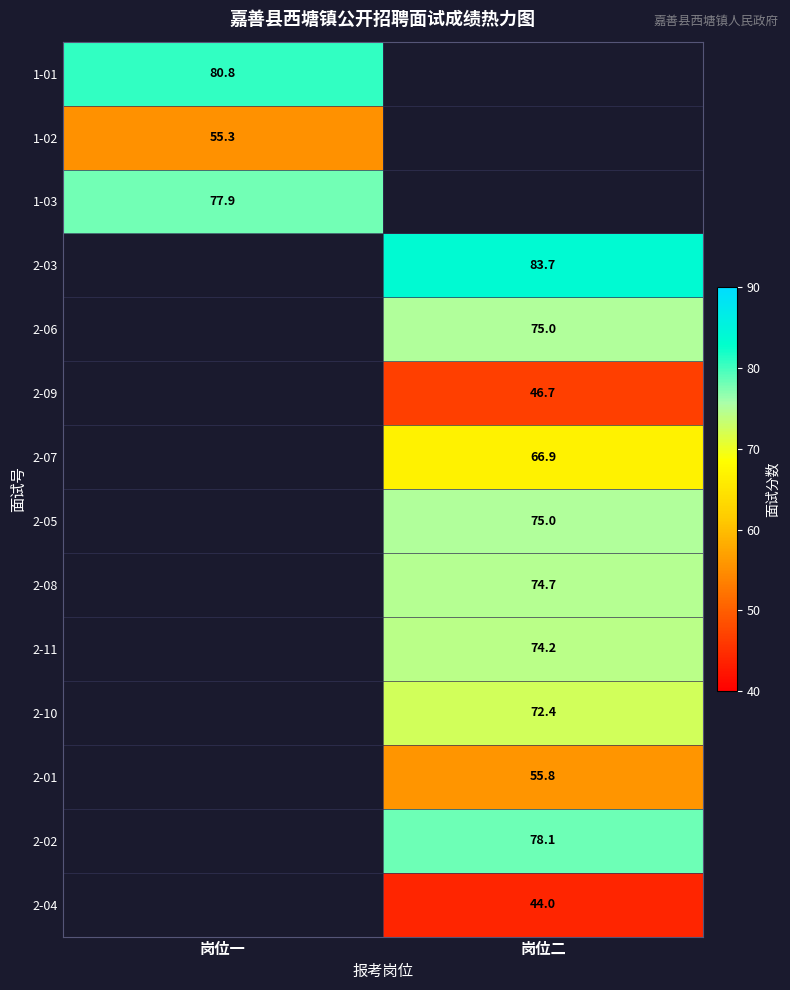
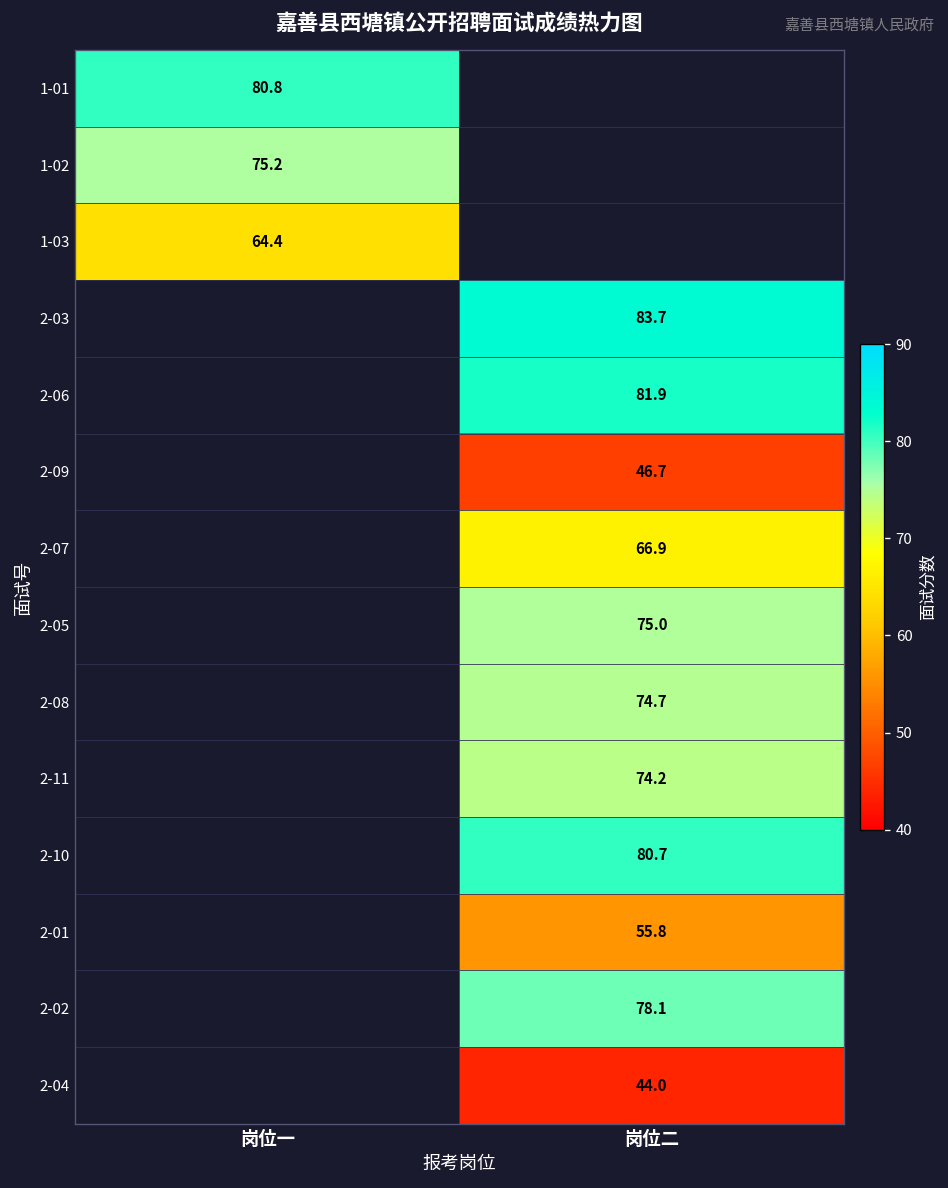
1-02, 岗位一: 55.3 -> 75.2
1-03, 岗位一: 77.9 -> 64.4
2-06, 岗位二: 75.0 -> 81.9
2-10, 岗位二: 72.4 -> 80.7
